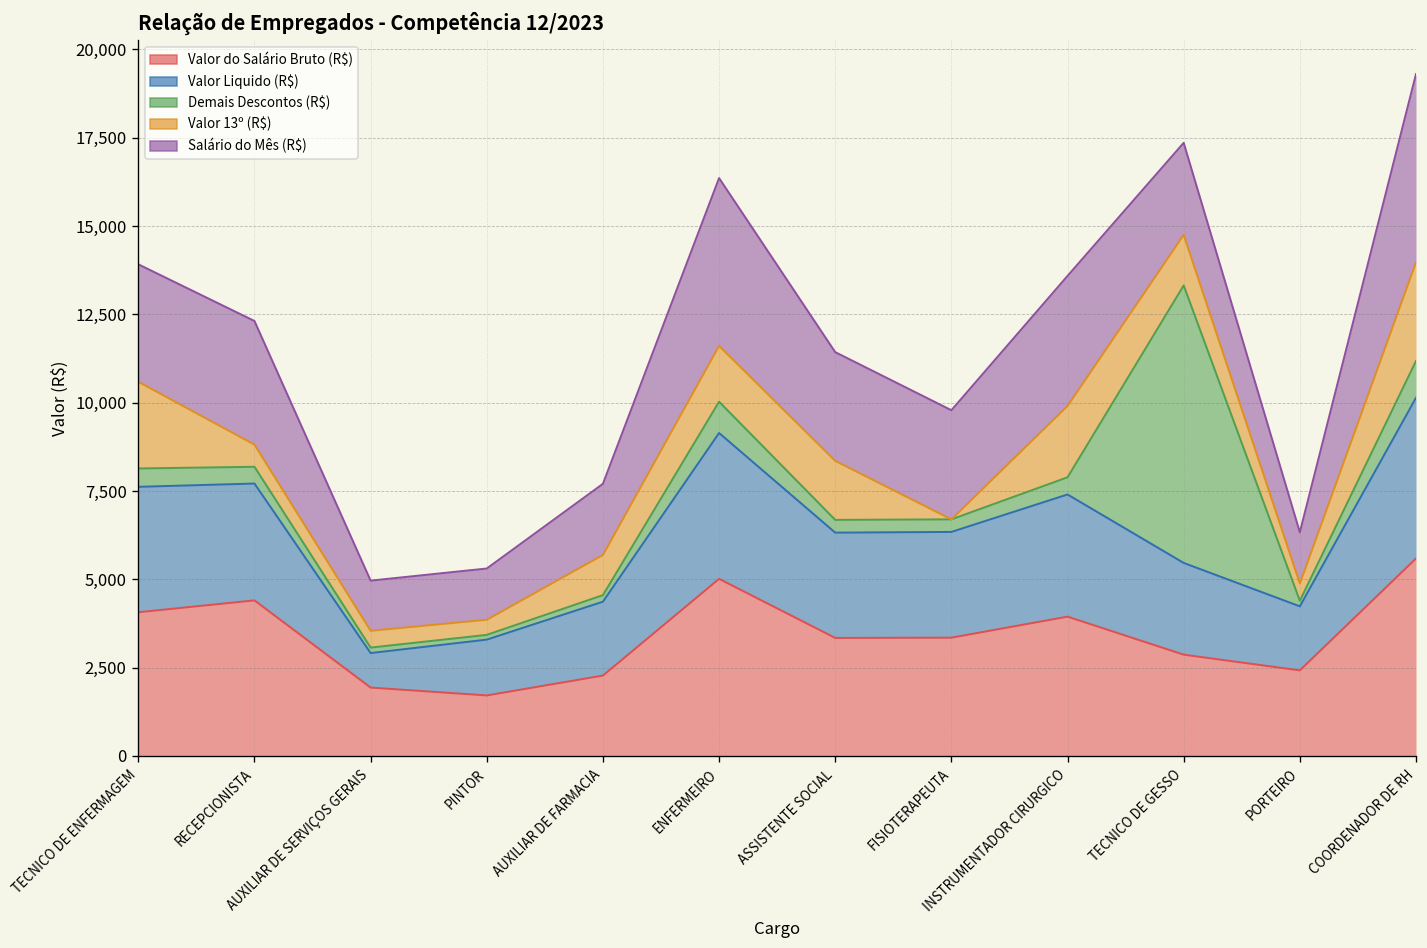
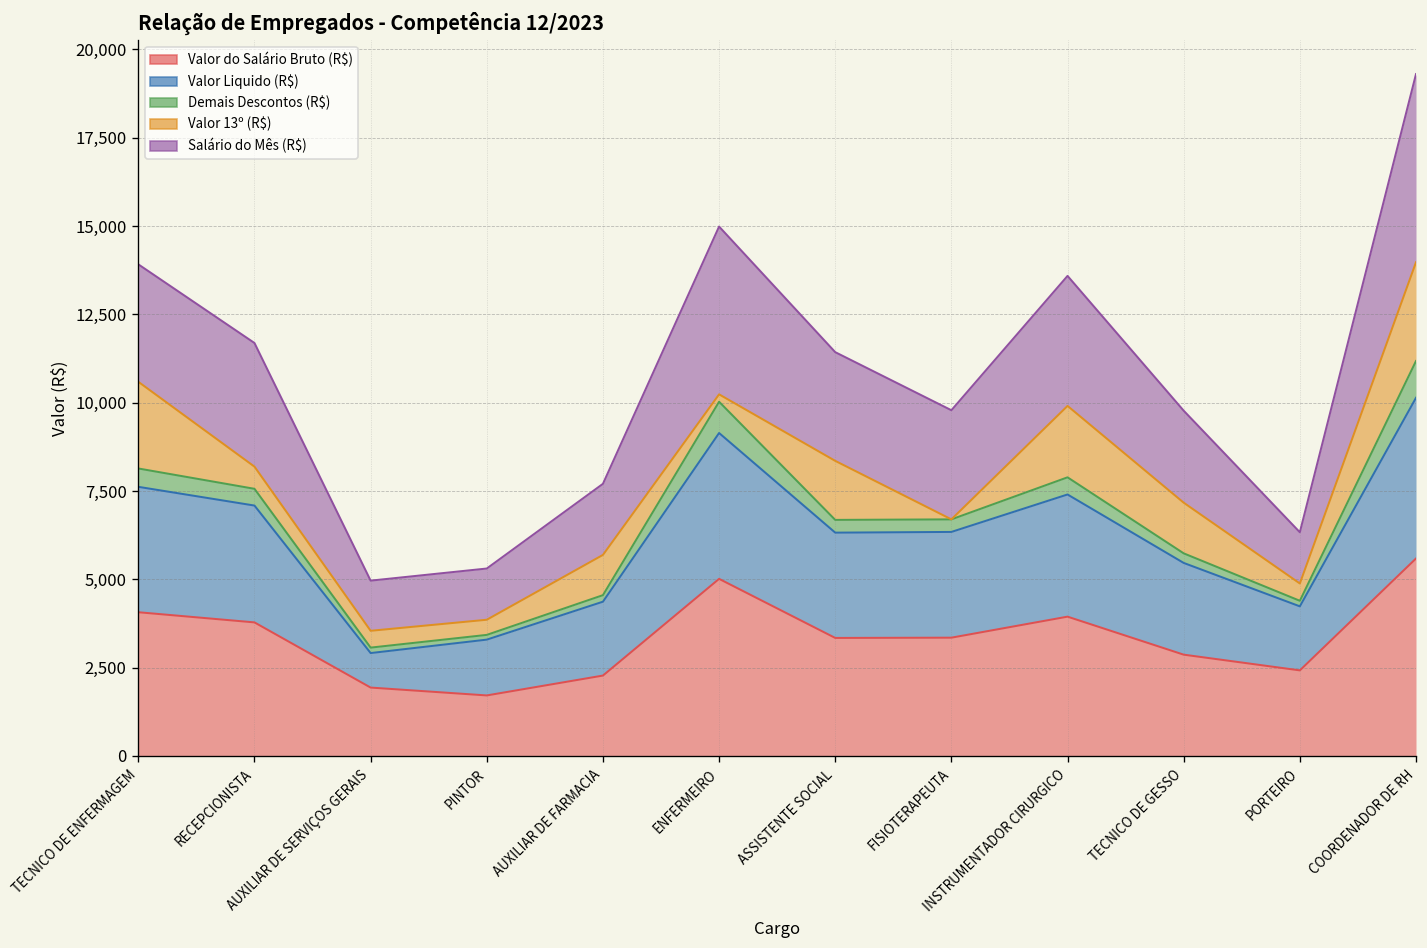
Valor do Salário Bruto (R$), RECEPCIONISTA: 4,400 -> 3,800
Valor 13º (R$), ENFERMEIRO: 1,600 -> 200
Demais Descontos (R$), TECNICO DE GESSO: 7,900 -> 300
